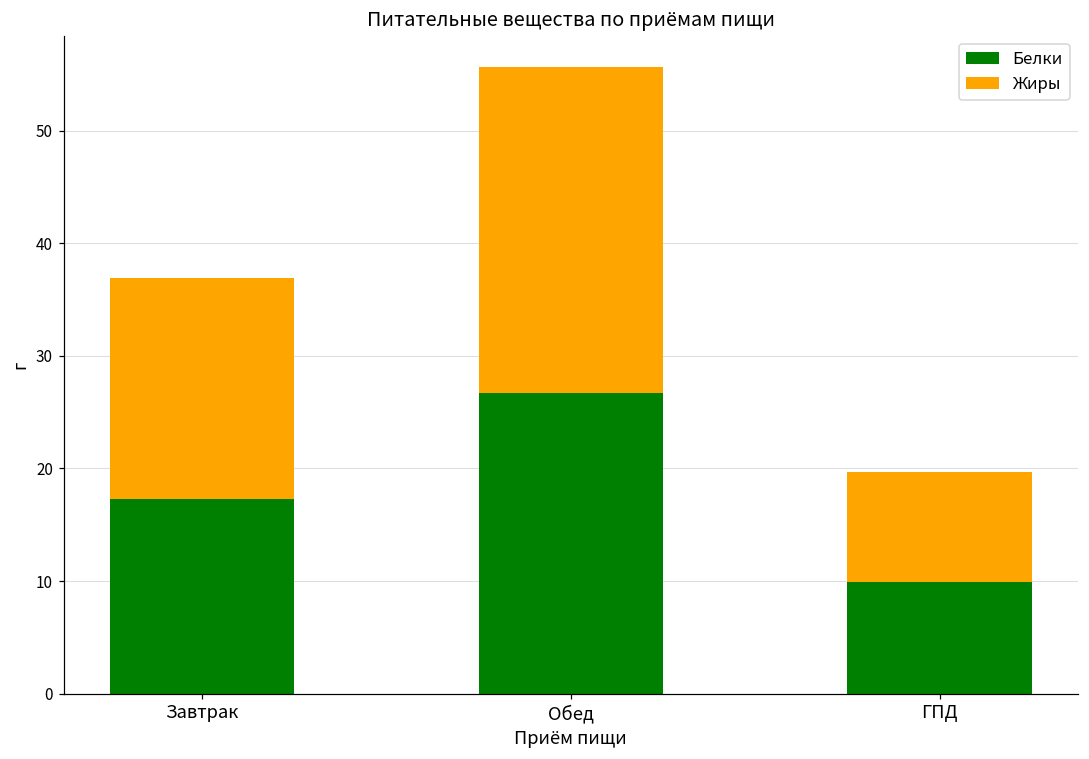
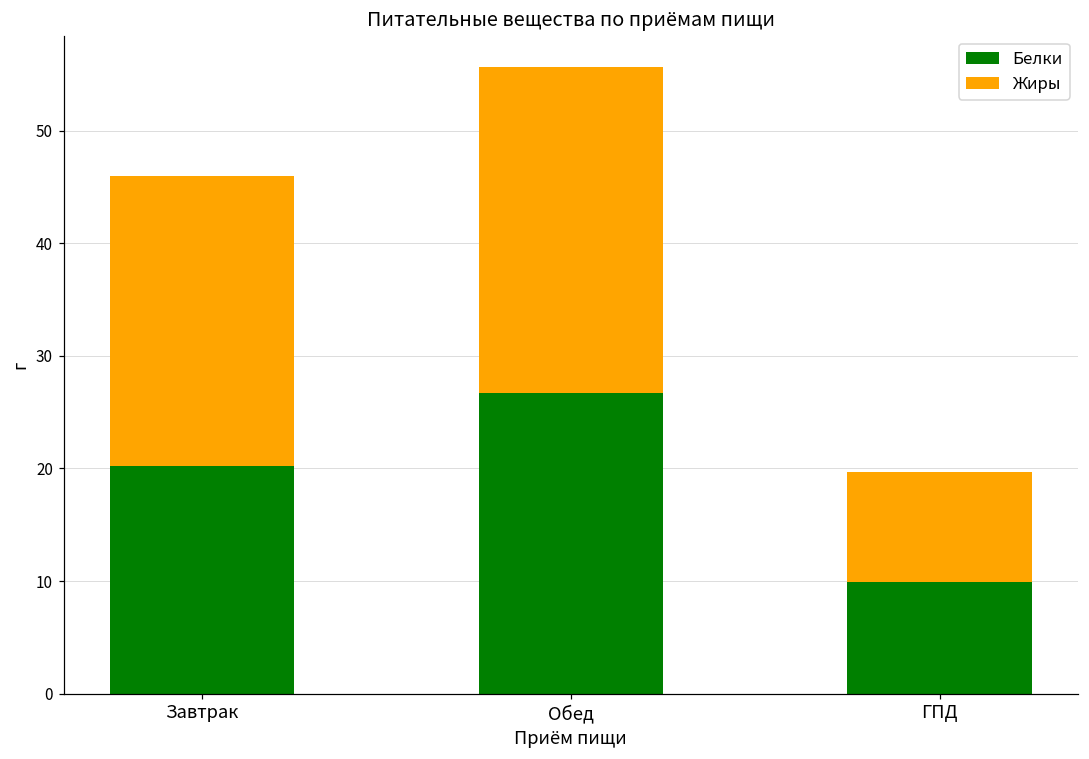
Белки, Завтрак: 17.3 -> 20.2
Жиры, Завтрак: 19.6 -> 25.8
